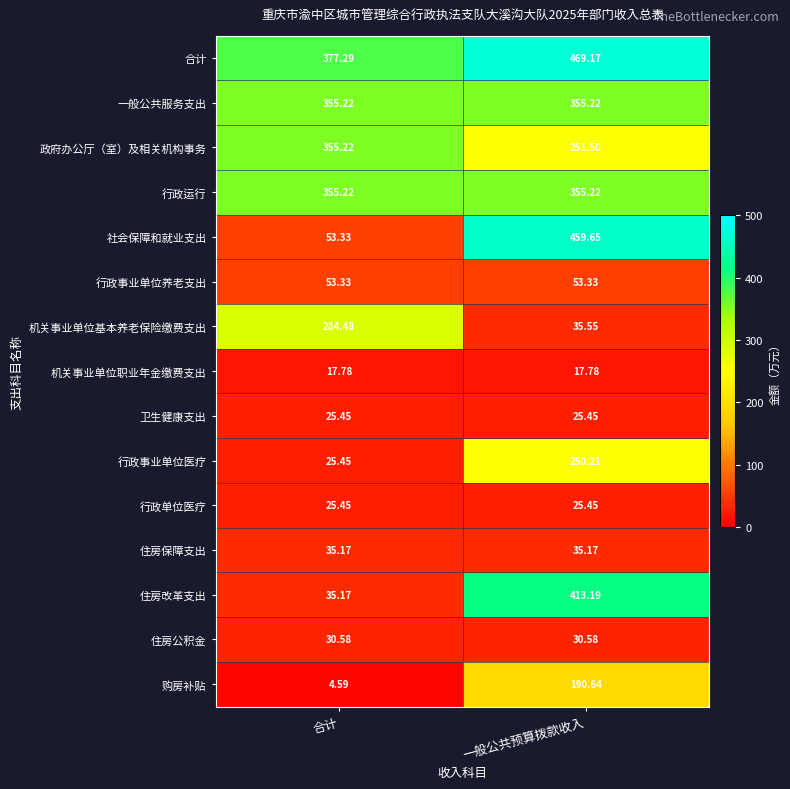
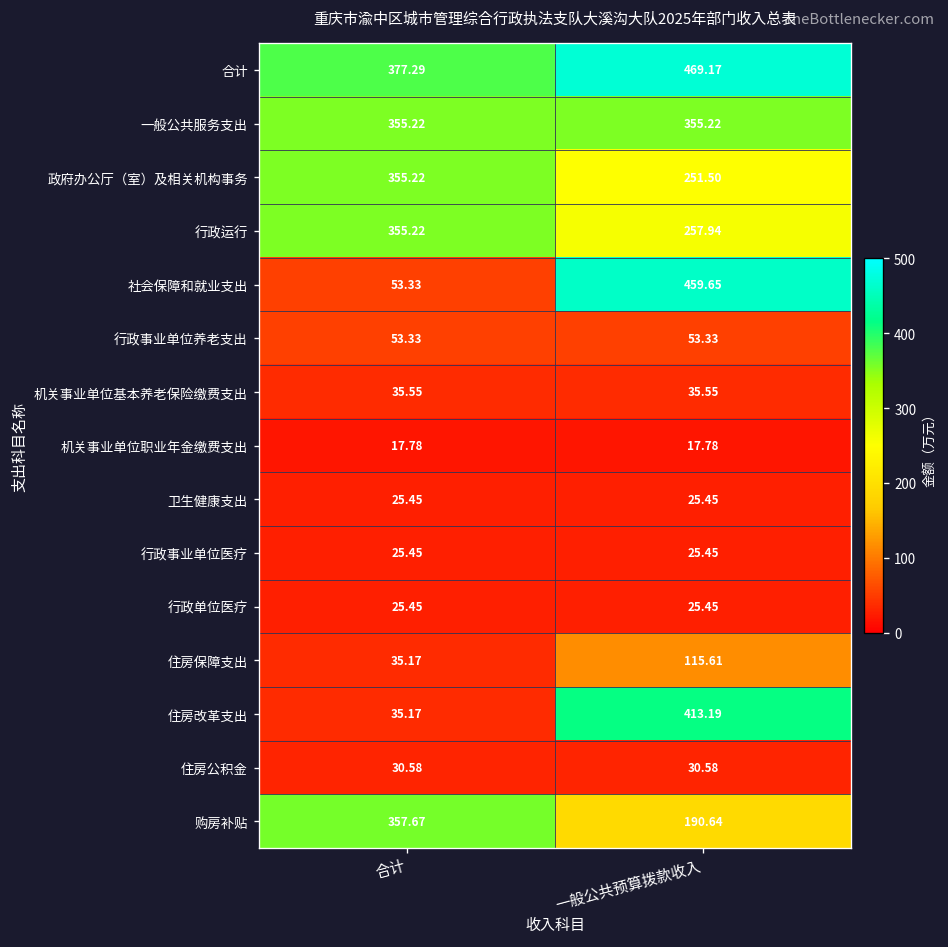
行政运行, 一般公共预算拨款收入: 355.22 -> 257.94
机关事业单位基本养老保险缴费支出, 合计: 284.48 -> 35.55
行政事业单位医疗, 一般公共预算拨款收入: 250.21 -> 25.45
住房保障支出, 一般公共预算拨款收入: 35.17 -> 115.61
购房补贴, 合计: 4.59 -> 357.67
